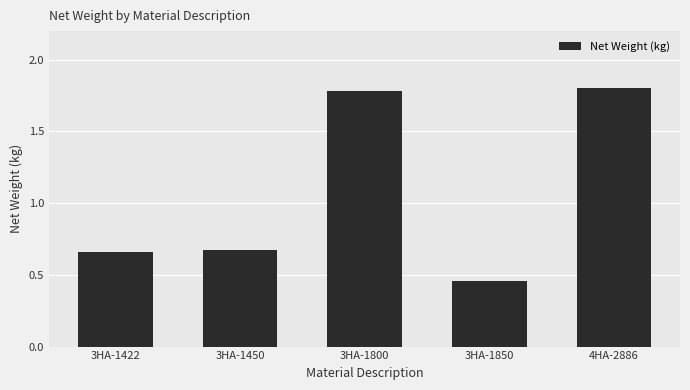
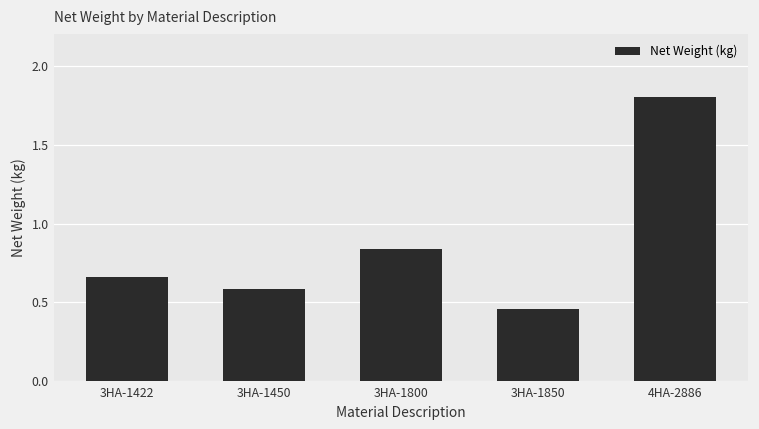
3HA-1450: 0.67 -> 0.59
3HA-1800: 1.78 -> 0.84
